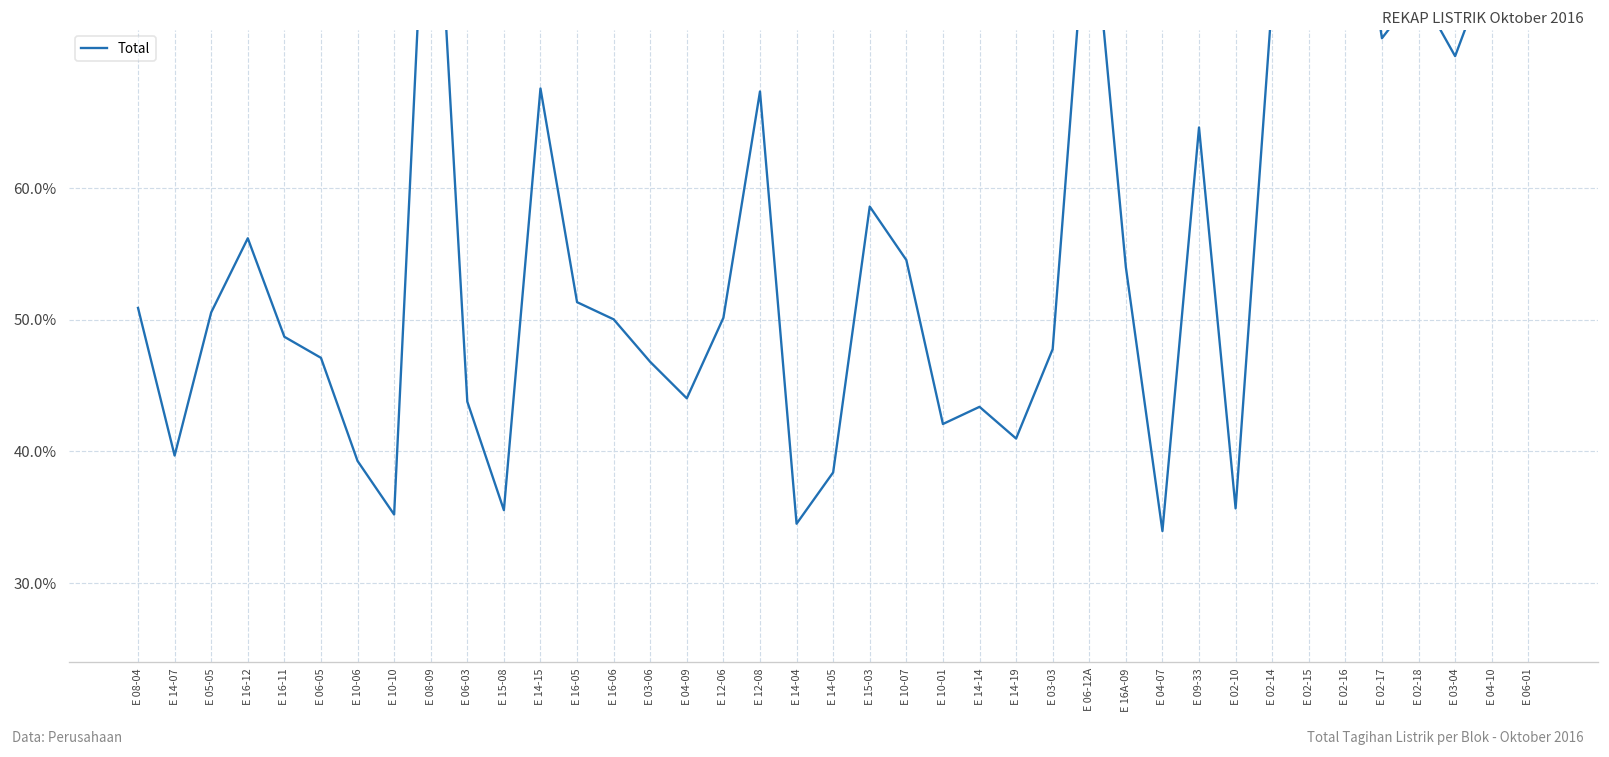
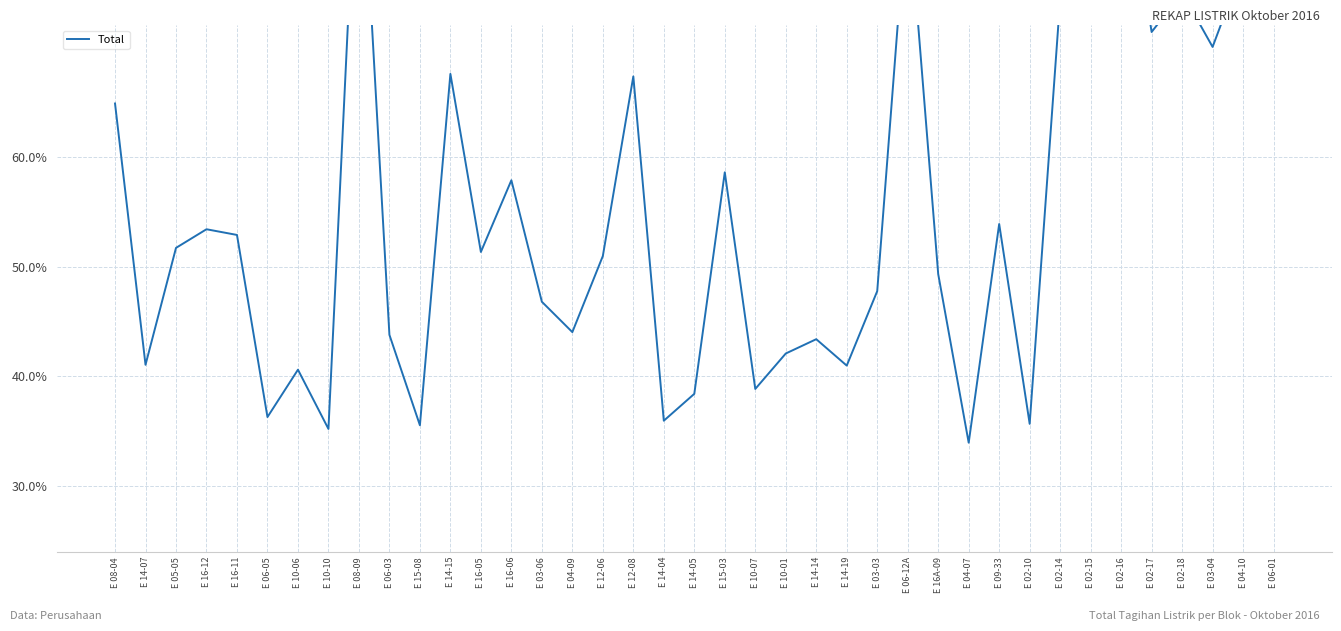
E 08-04: 50.9% -> 64.9%
E 14-07: 39.7% -> 41.1%
E 05-05: 50.6% -> 51.7%
E 16-12: 56.2% -> 53.4%
E 16-11: 48.7% -> 52.9%
E 06-05: 47.1% -> 36.3%
E 10-06: 39.3% -> 40.6%
E 16-06: 50.0% -> 57.9%
E 12-06: 50.1% -> 51.0%
E 14-04: 34.5% -> 36.0%
E 10-07: 54.5% -> 38.9%
E 16A-09: 54.0% -> 49.3%
E 09-33: 64.6% -> 53.9%
